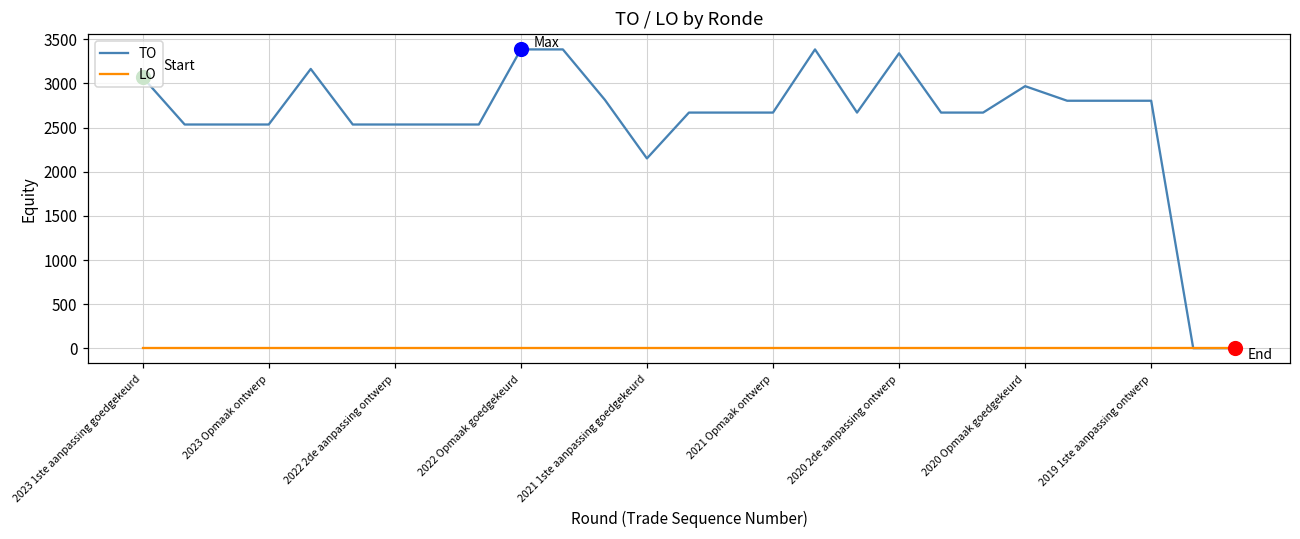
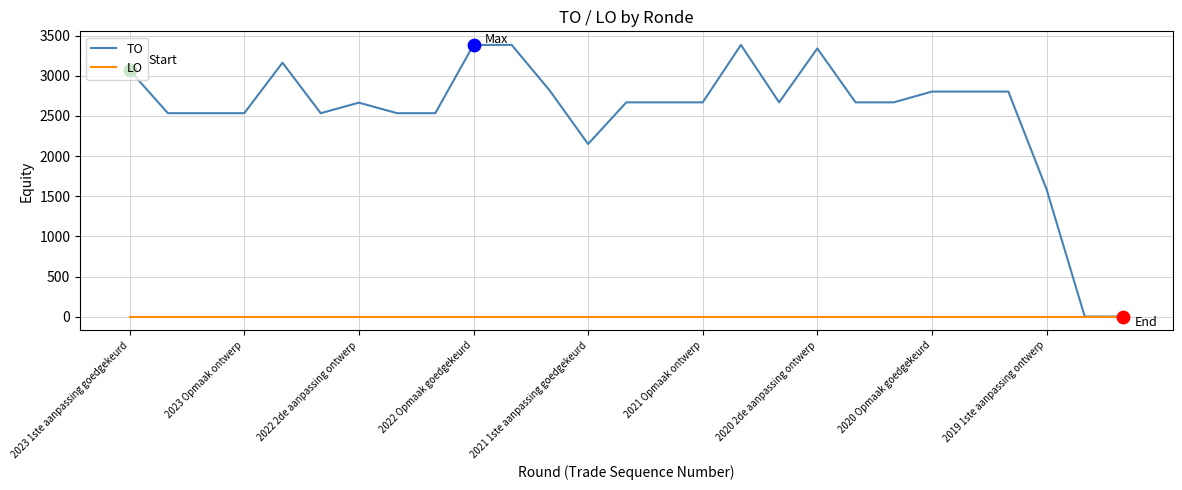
TO, 2022 2de aanpassing ontwerp: 2500 -> 2700
TO, 2020 Opmaak goedgekeurd: 3000 -> 2800
TO, 2019 1ste aanpassing ontwerp: 2800 -> 1600
